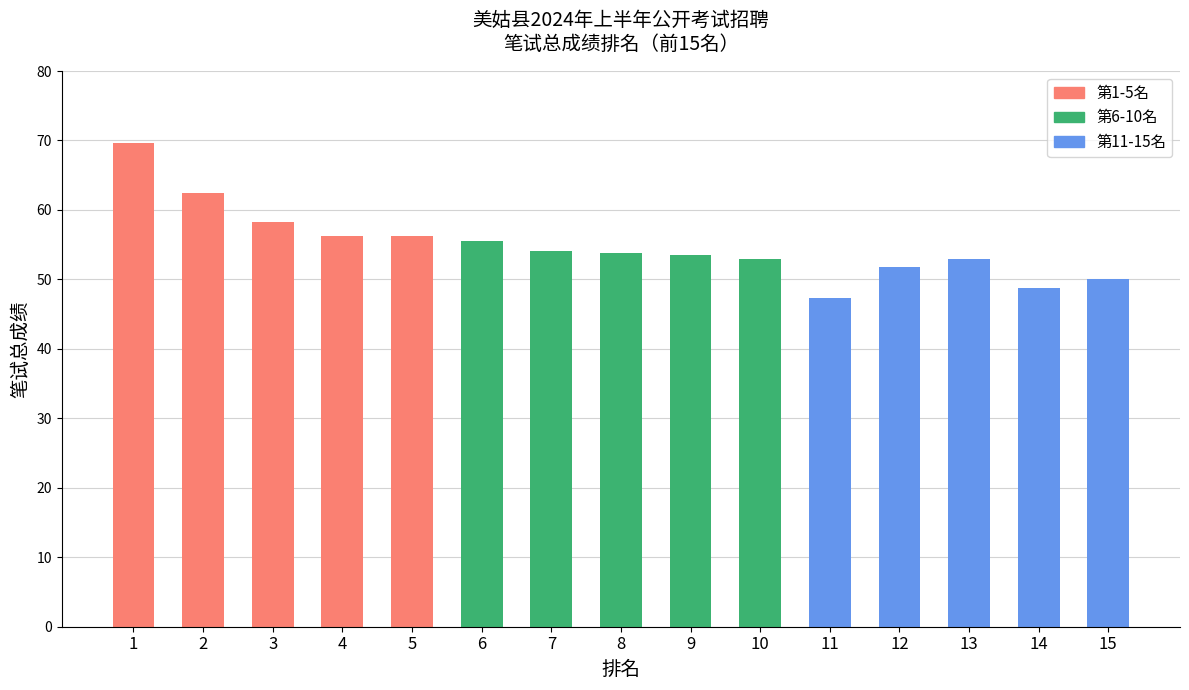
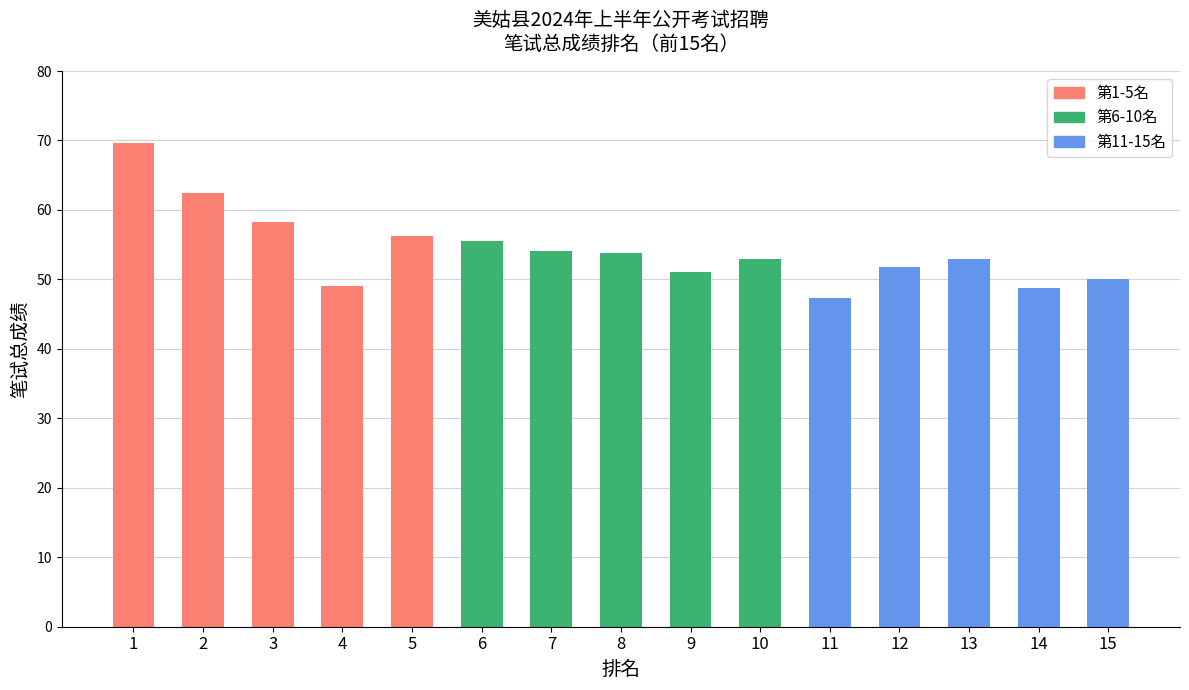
4: 56 -> 49
9: 54 -> 51
